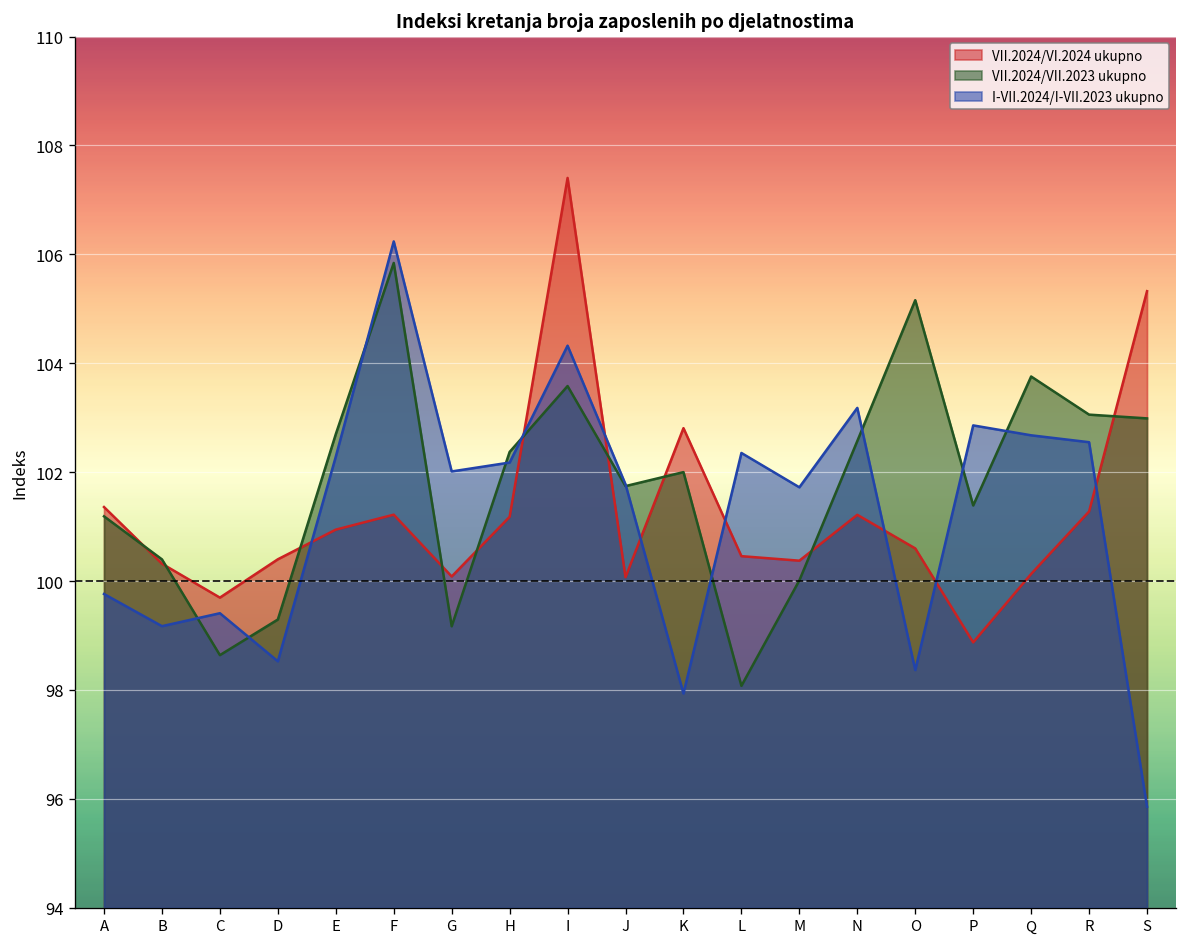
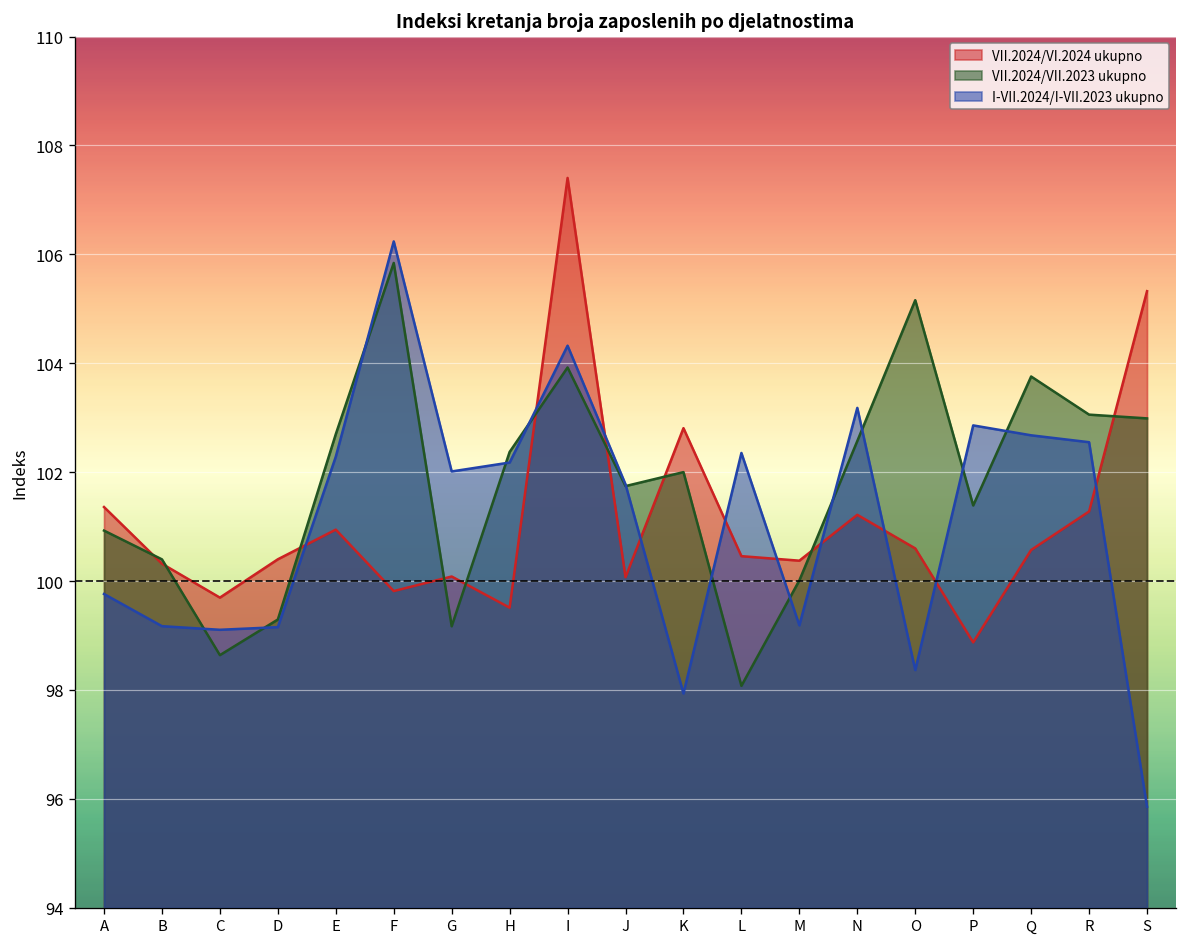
VII.2024/VII.2023 ukupno, A: 101.2 -> 100.9
I-VII.2024/I-VII.2023 ukupno, C: 99.4 -> 99.1
I-VII.2024/I-VII.2023 ukupno, D: 98.5 -> 99.2
VII.2024/VI.2024 ukupno, F: 101.2 -> 99.8
VII.2024/VI.2024 ukupno, H: 101.2 -> 99.5
VII.2024/VII.2023 ukupno, I: 103.6 -> 103.9
I-VII.2024/I-VII.2023 ukupno, M: 101.7 -> 99.2
VII.2024/VI.2024 ukupno, Q: 100.1 -> 100.6
